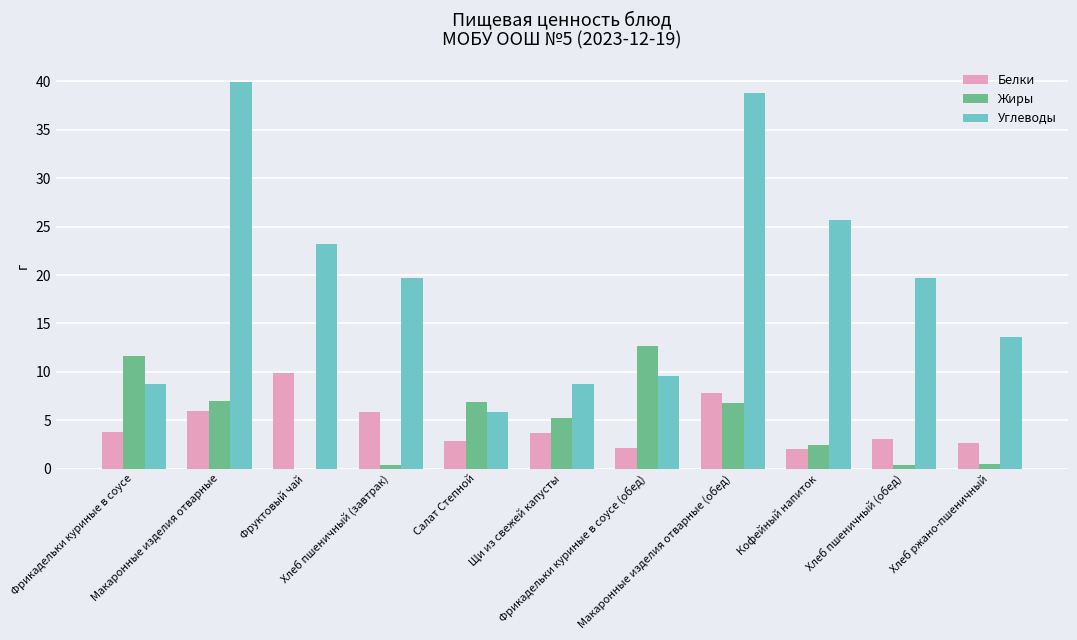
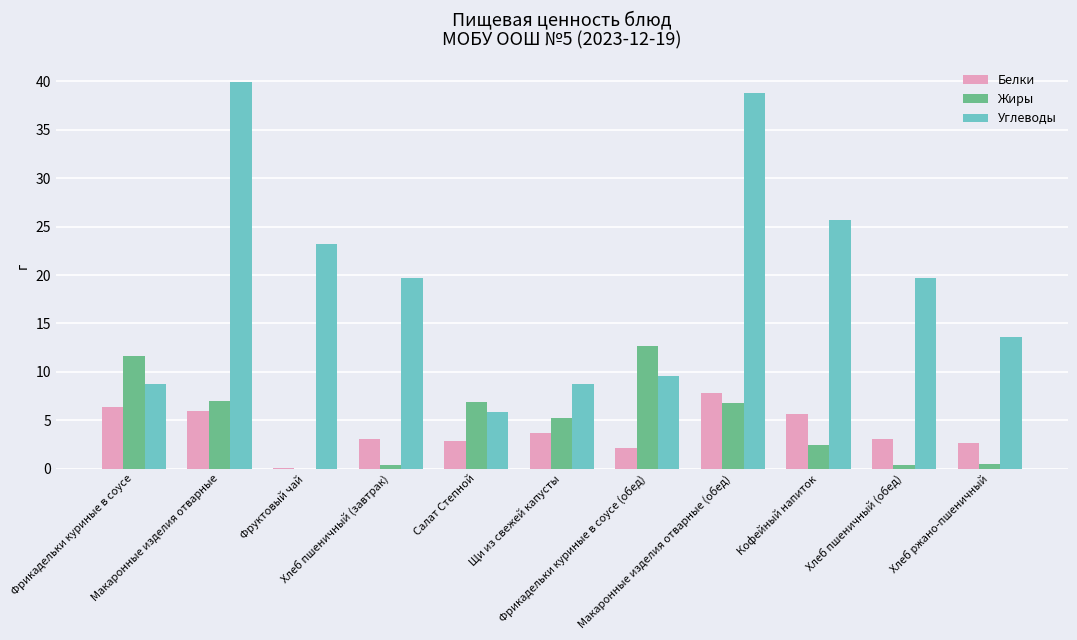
Белки, Фрикадельки куриные в соусе: 4 -> 6
Белки, Фруктовый чай: 10 -> 0
Белки, Хлеб пшеничный (завтрак): 6 -> 3
Белки, Кофейный напиток: 2 -> 6
